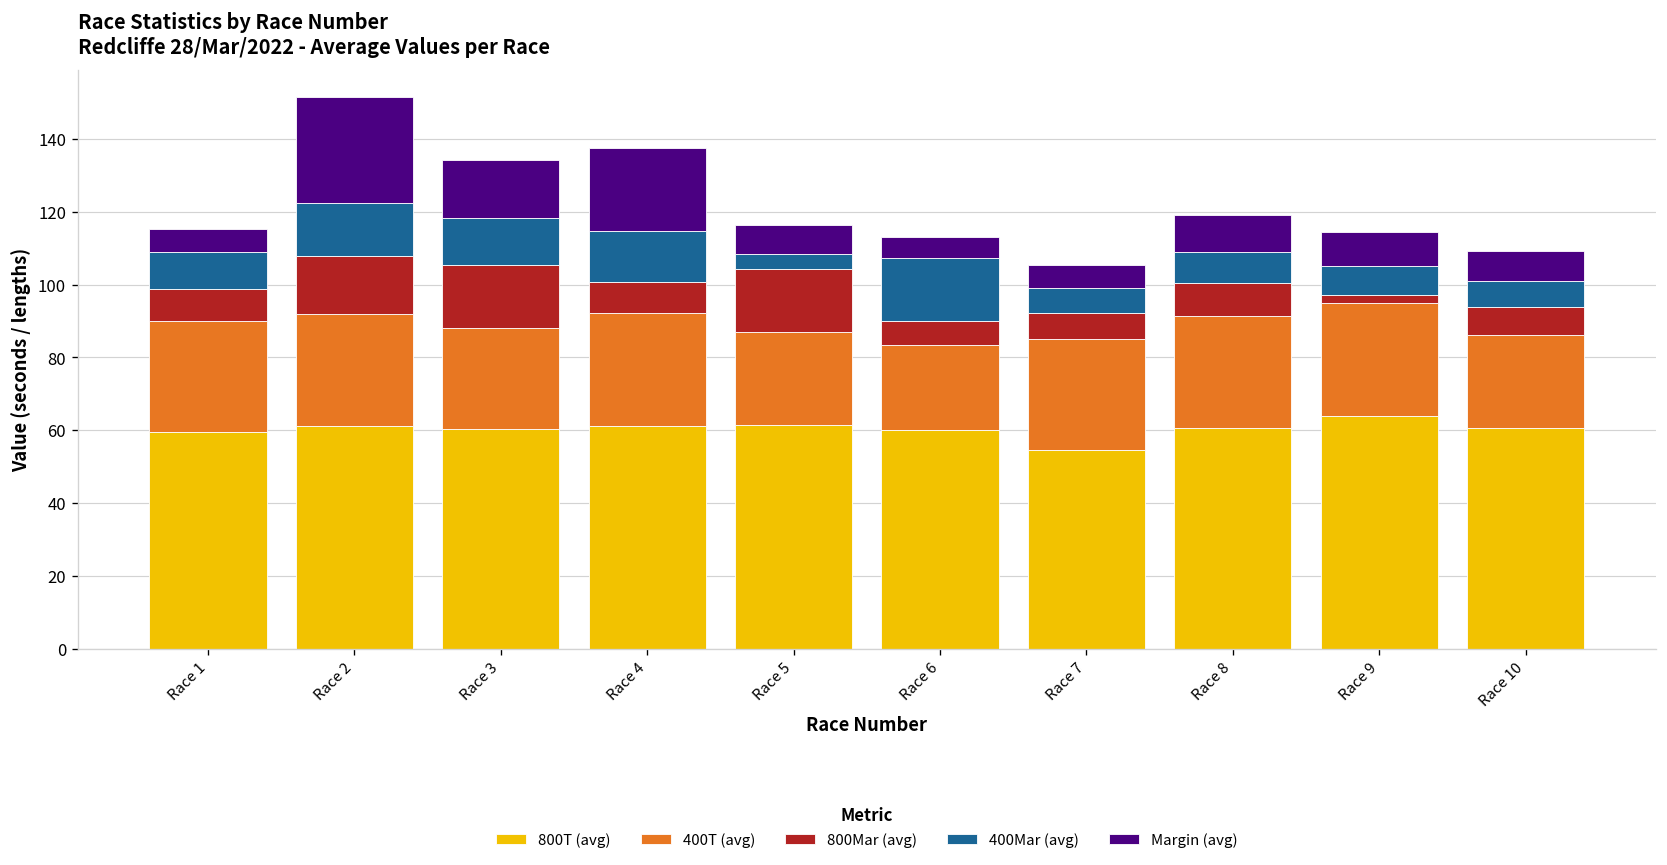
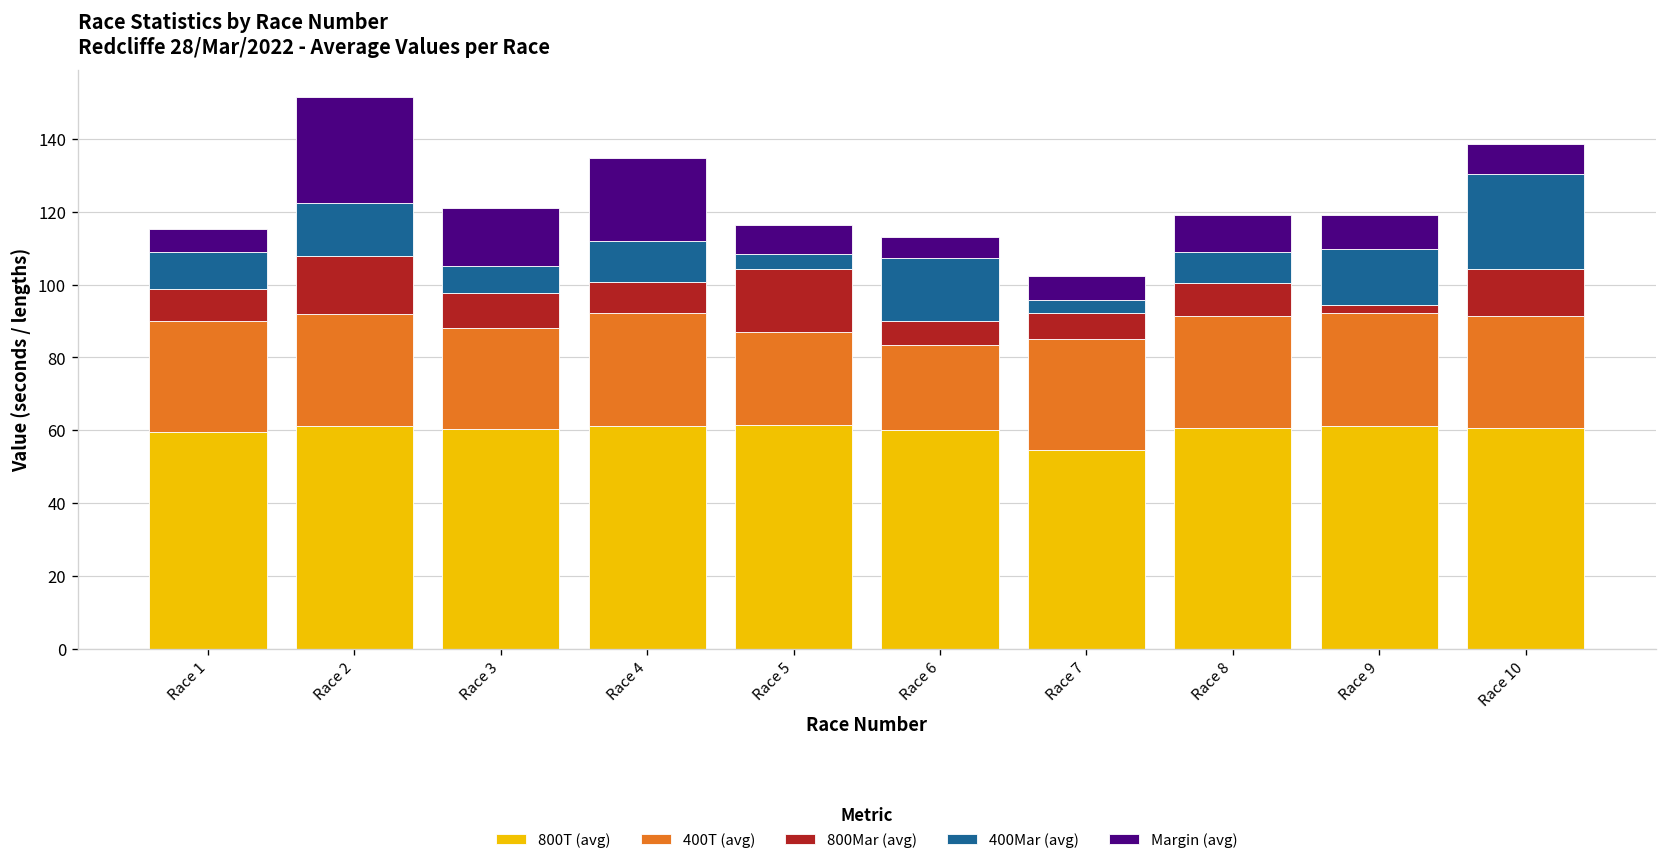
800Mar (avg), Race 3: 17 -> 10
400Mar (avg), Race 3: 13 -> 8
400Mar (avg), Race 4: 14 -> 11
400Mar (avg), Race 7: 7 -> 4
800T (avg), Race 9: 64 -> 61
400Mar (avg), Race 9: 8 -> 15
400T (avg), Race 10: 25 -> 31
800Mar (avg), Race 10: 8 -> 13
400Mar (avg), Race 10: 7 -> 26
